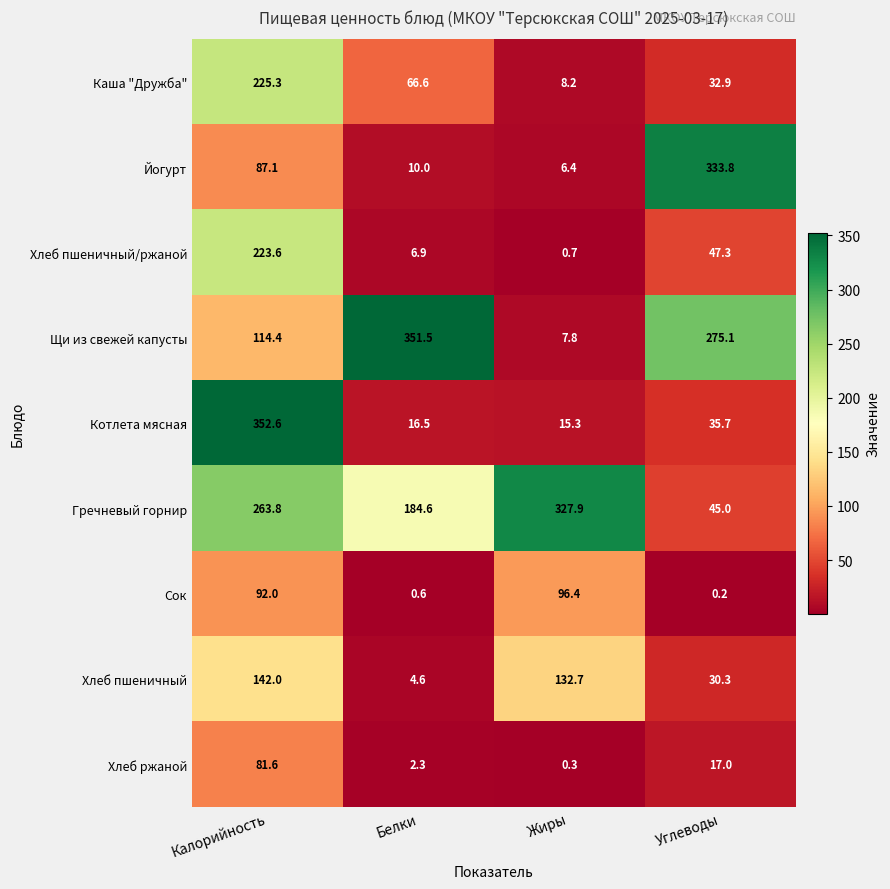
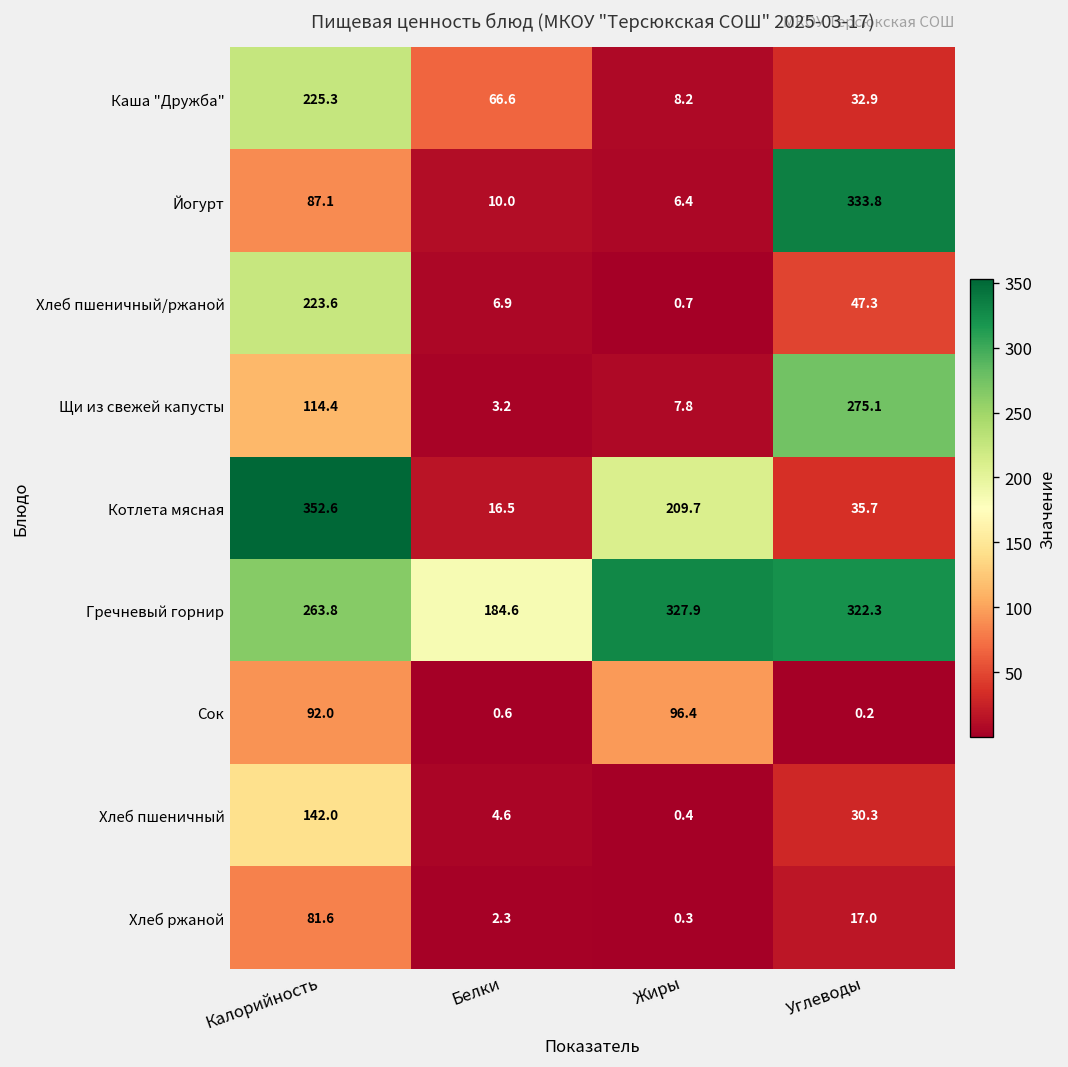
Щи из свежей капусты, Белки: 351.5 -> 3.2
Котлета мясная, Жиры: 15.3 -> 209.7
Гречневый горнир, Углеводы: 45.0 -> 322.3
Хлеб пшеничный, Жиры: 132.7 -> 0.4
